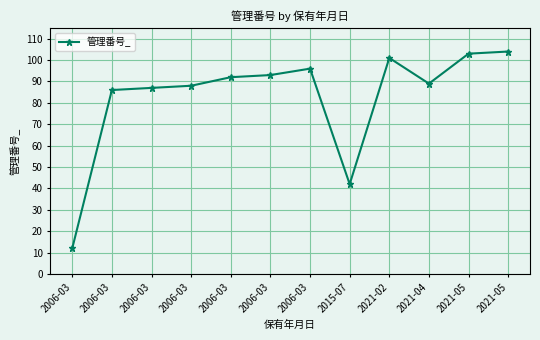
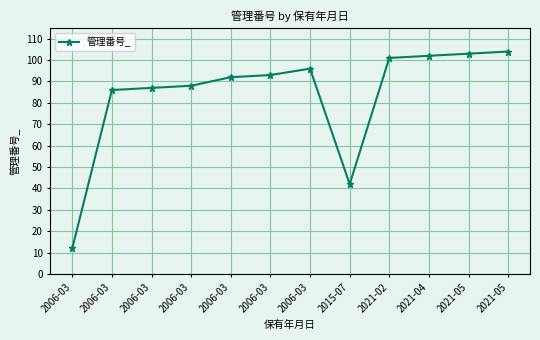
2021-04: 89 -> 102
